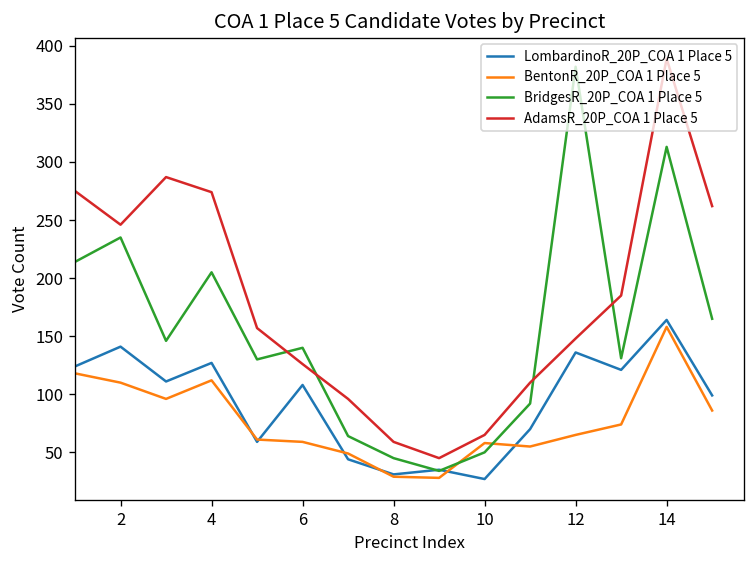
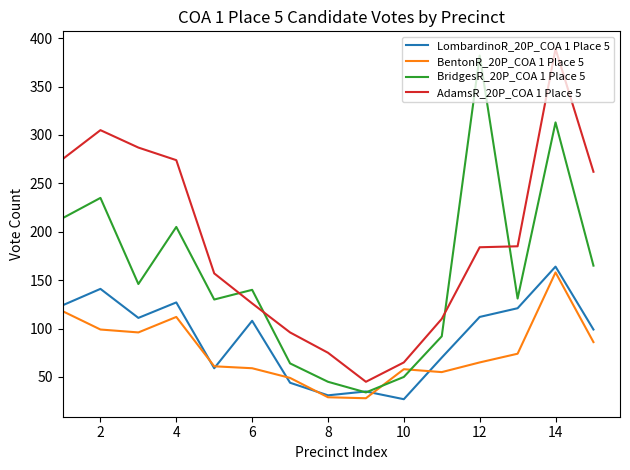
BentonR_20P_COA 1 Place 5, 2: 110 -> 100
AdamsR_20P_COA 1 Place 5, 2: 250 -> 310
AdamsR_20P_COA 1 Place 5, 8: 60 -> 80
LombardinoR_20P_COA 1 Place 5, 12: 140 -> 110
AdamsR_20P_COA 1 Place 5, 12: 150 -> 180
